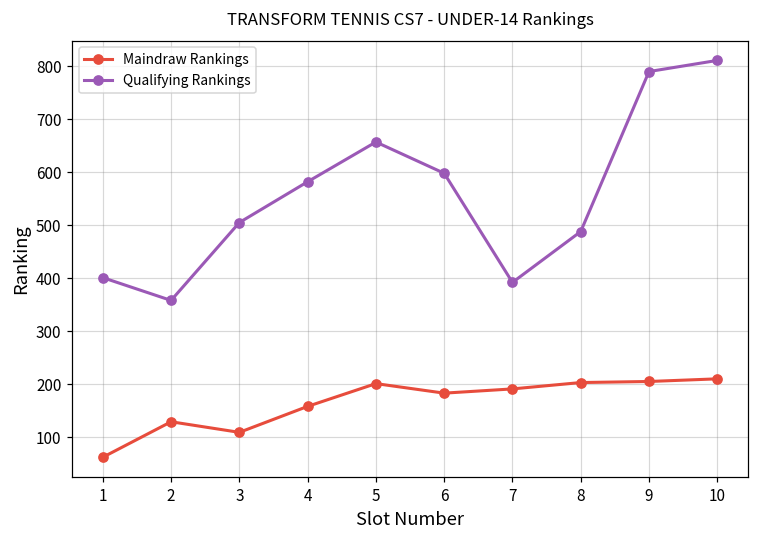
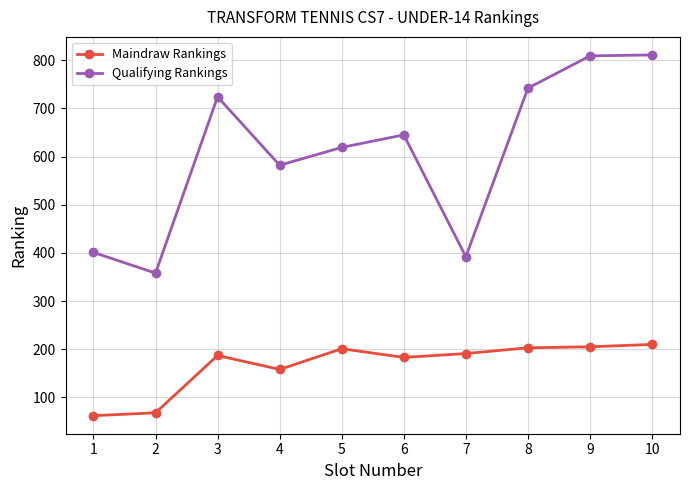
Maindraw Rankings, 2: 130 -> 70
Maindraw Rankings, 3: 110 -> 190
Qualifying Rankings, 3: 510 -> 720
Qualifying Rankings, 5: 660 -> 620
Qualifying Rankings, 6: 600 -> 650
Qualifying Rankings, 8: 490 -> 740
Qualifying Rankings, 9: 790 -> 810
